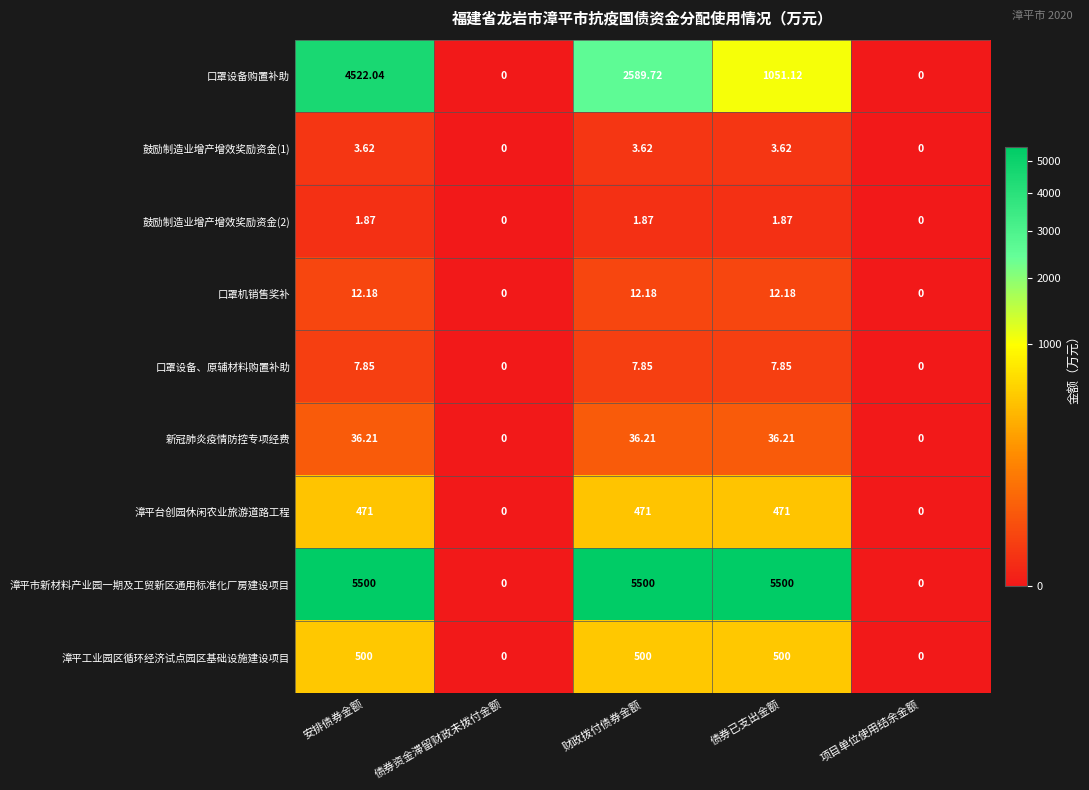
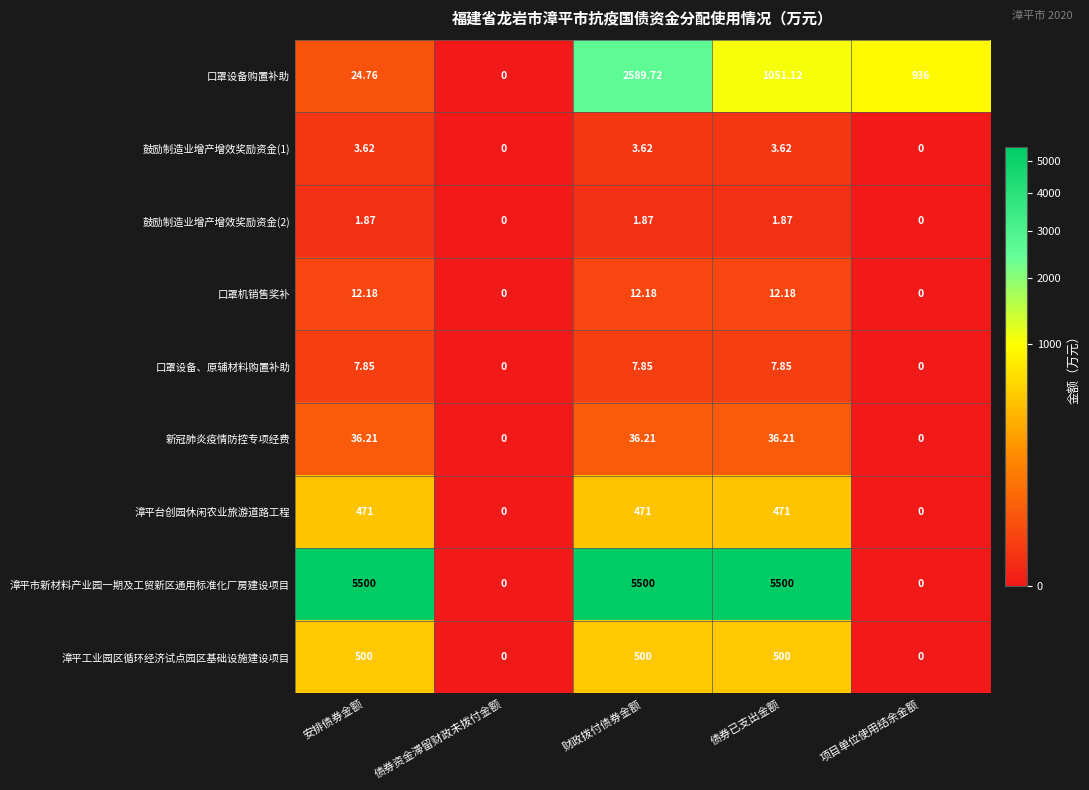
口罩设备购置补助, 安排债券金额: 4522.04 -> 24.76
口罩设备购置补助, 项目单位使用结余金额: 0 -> 936
